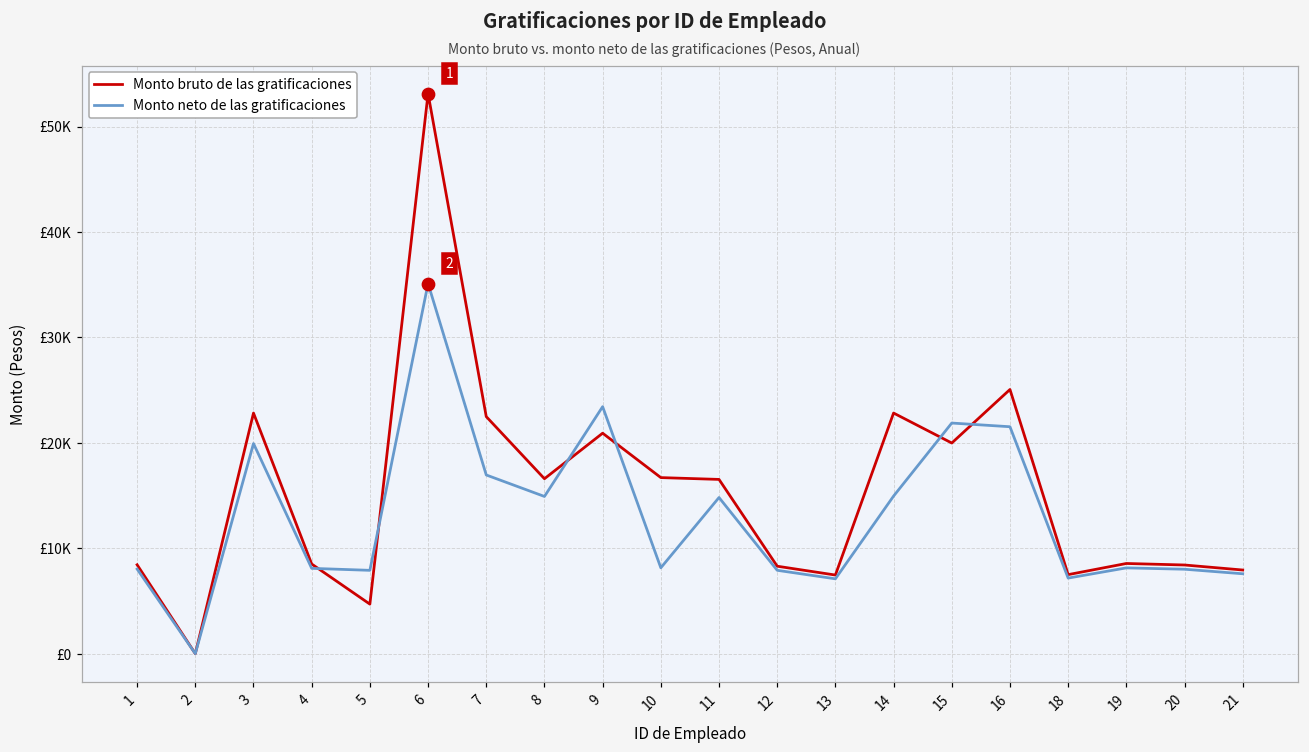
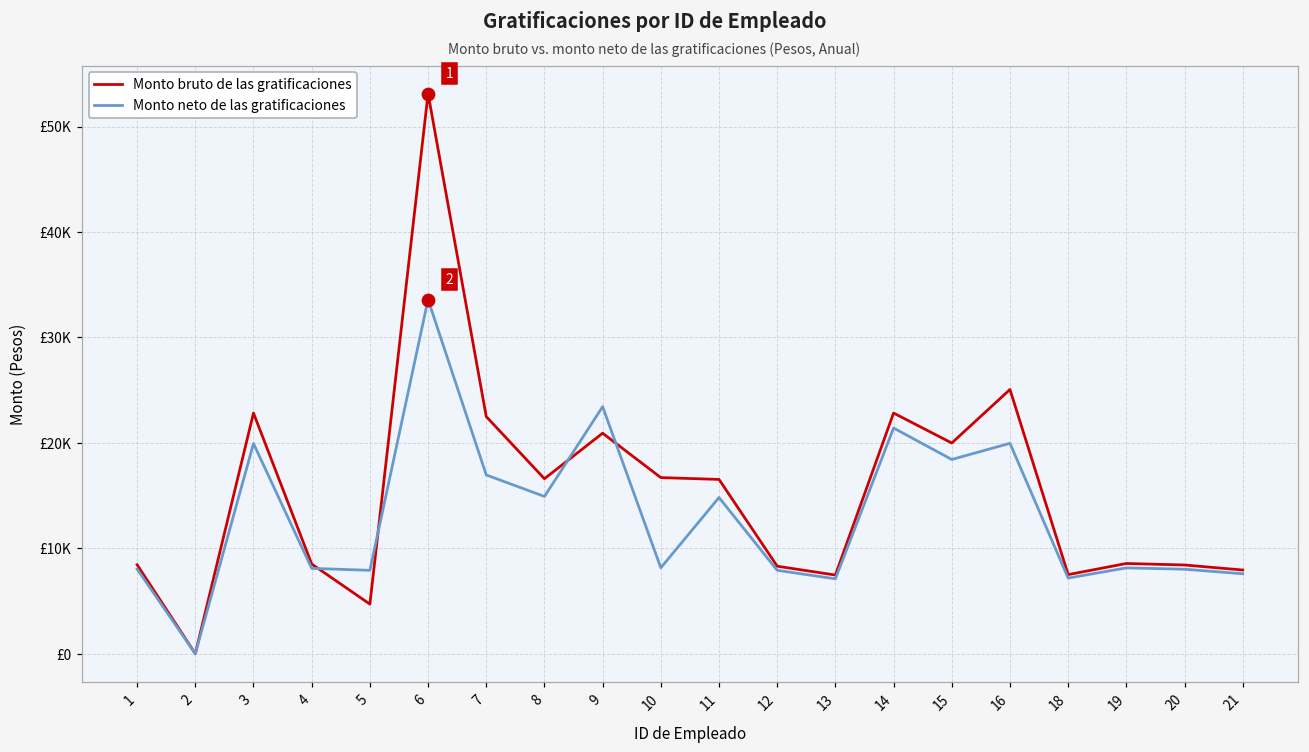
Monto neto de las gratificaciones, 6: £35000 -> £34000
Monto neto de las gratificaciones, 14: £15000 -> £21000
Monto neto de las gratificaciones, 15: £22000 -> £18000
Monto neto de las gratificaciones, 16: £22000 -> £20000
